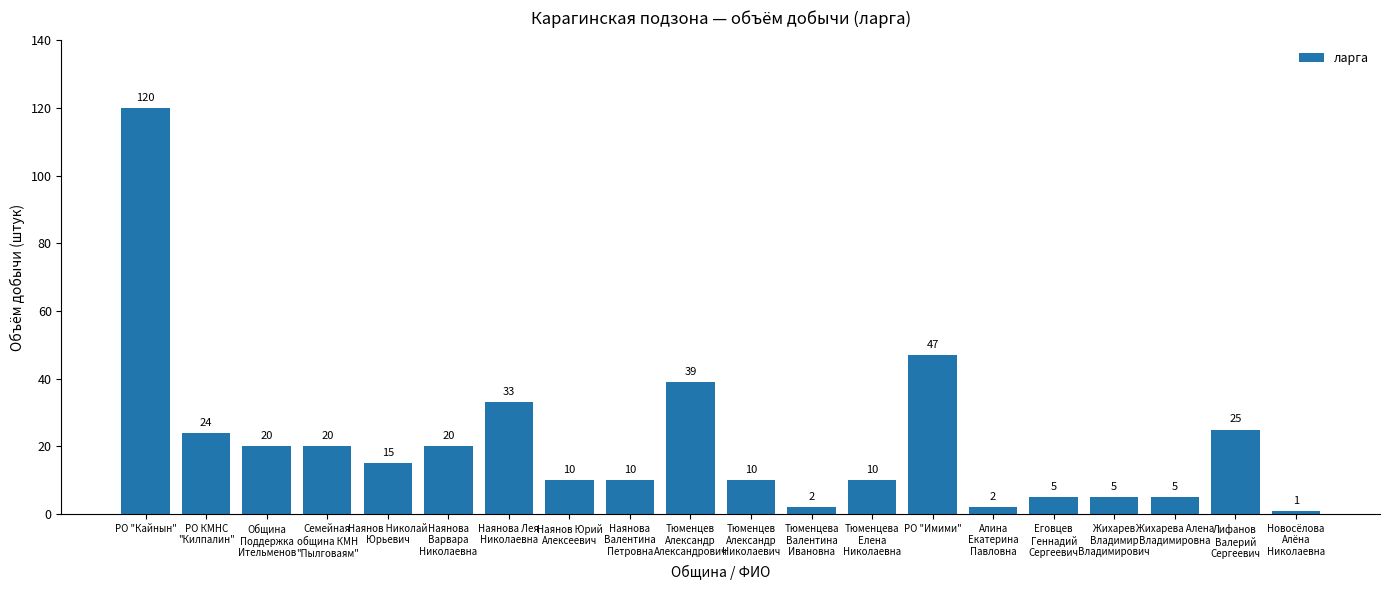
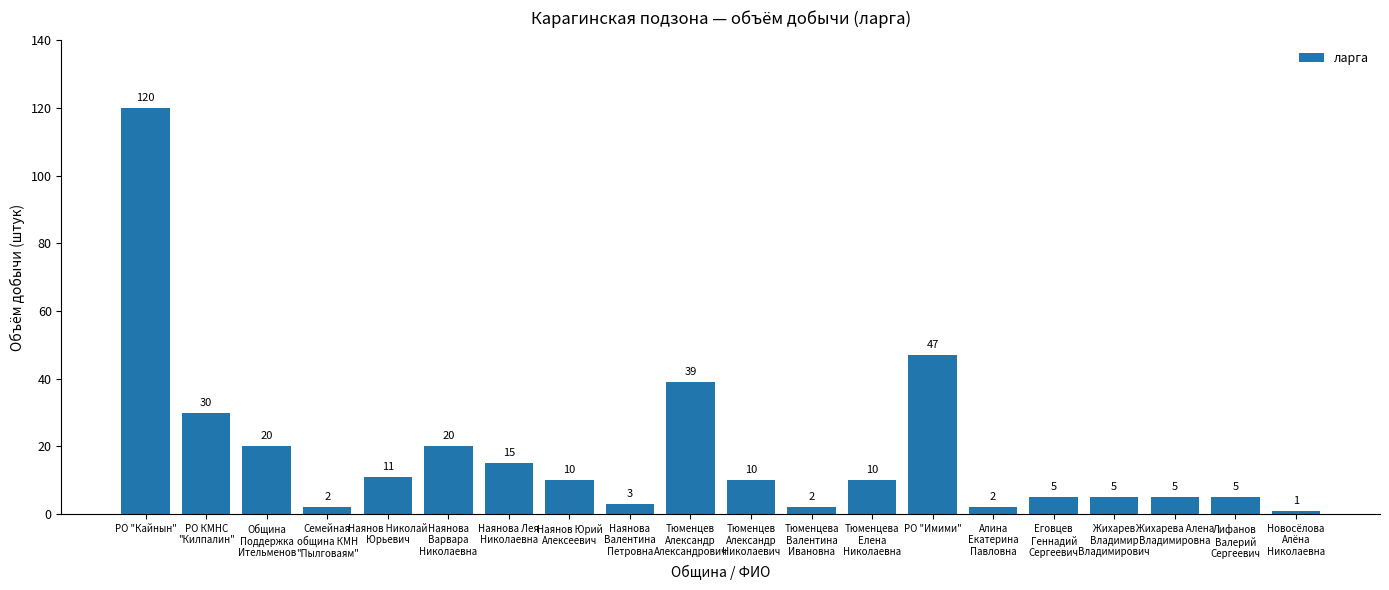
РО КМНС "Килпалин": 24 -> 30
Семейная община КМН "Пылговаям": 20 -> 2
Наянов Николай Юрьевич: 15 -> 11
Наянова Лея Николаевна: 33 -> 15
Наянова Валентина Петровна: 10 -> 3
Лифанов Валерий Сергеевич: 25 -> 5
